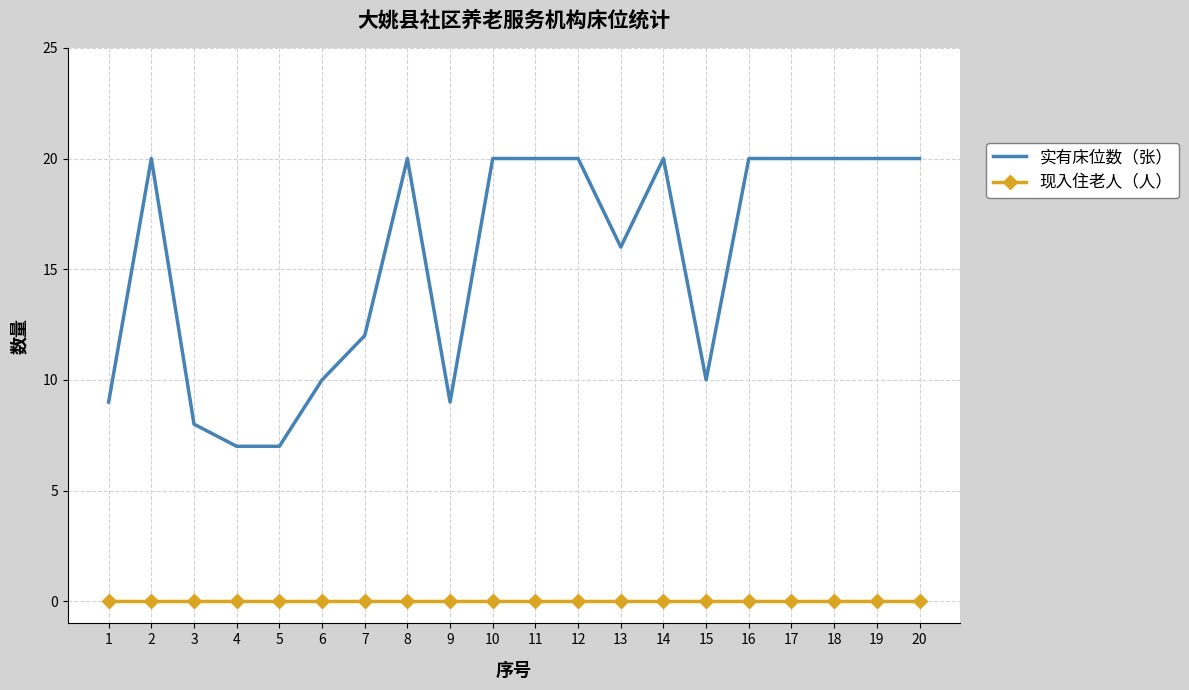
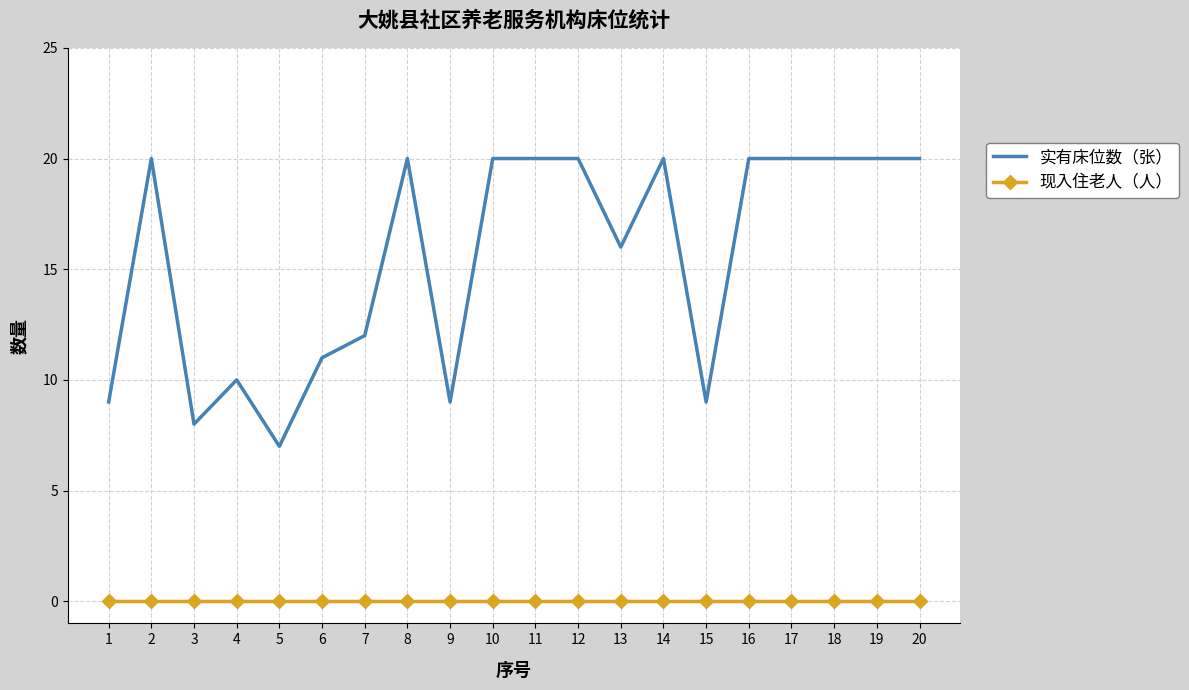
实有床位数（张）, 4: 7 -> 10
实有床位数（张）, 6: 10 -> 11
实有床位数（张）, 15: 10 -> 9
